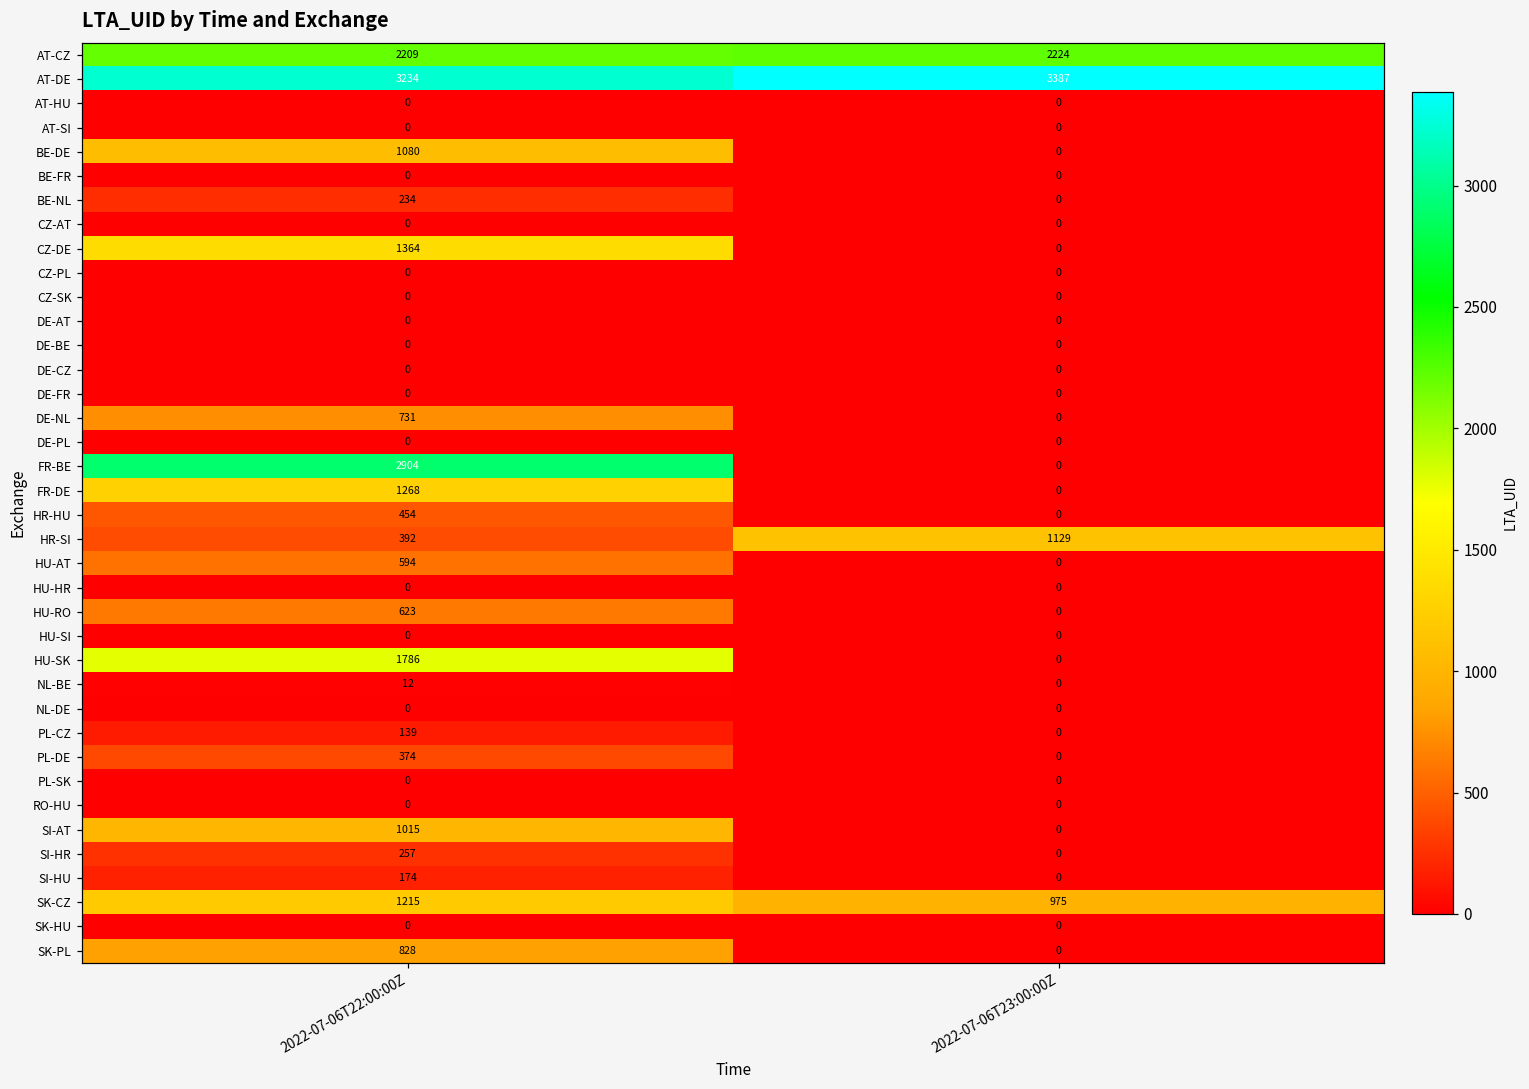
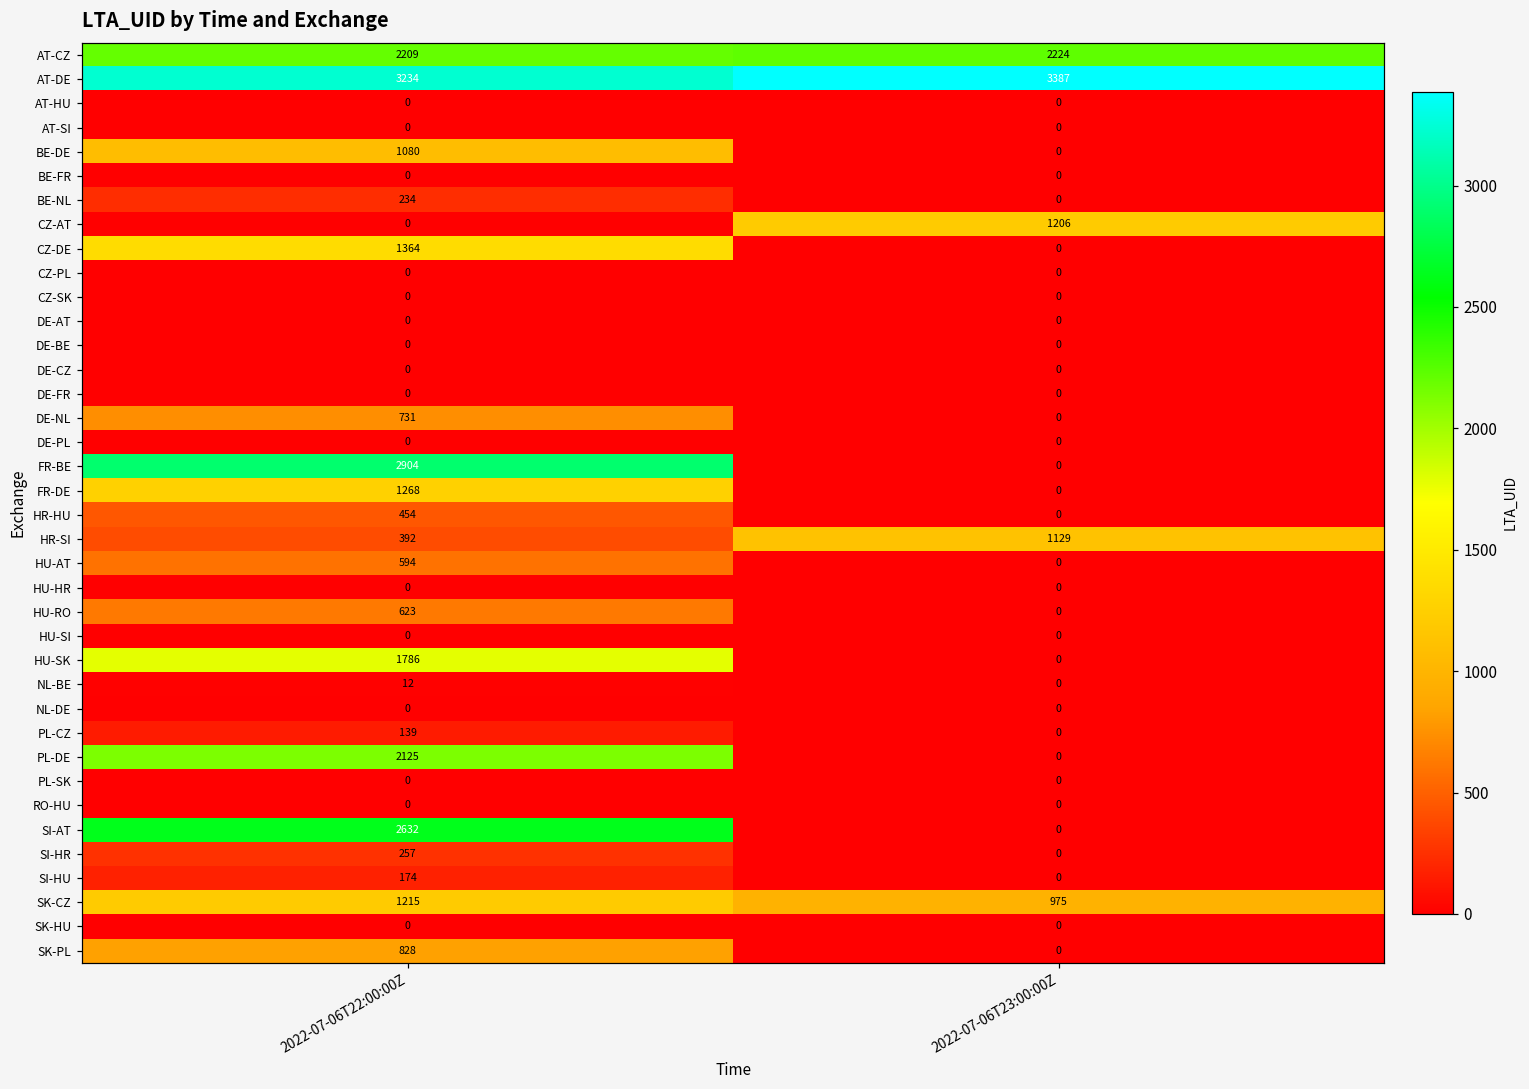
CZ-AT, 2022-07-06T23:00:00Z: 0 -> 1206
PL-DE, 2022-07-06T22:00:00Z: 374 -> 2125
SI-AT, 2022-07-06T22:00:00Z: 1015 -> 2632
